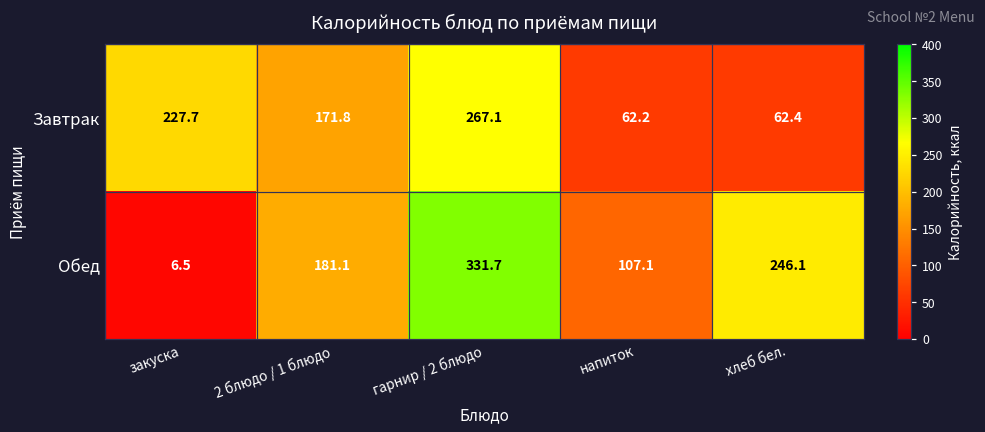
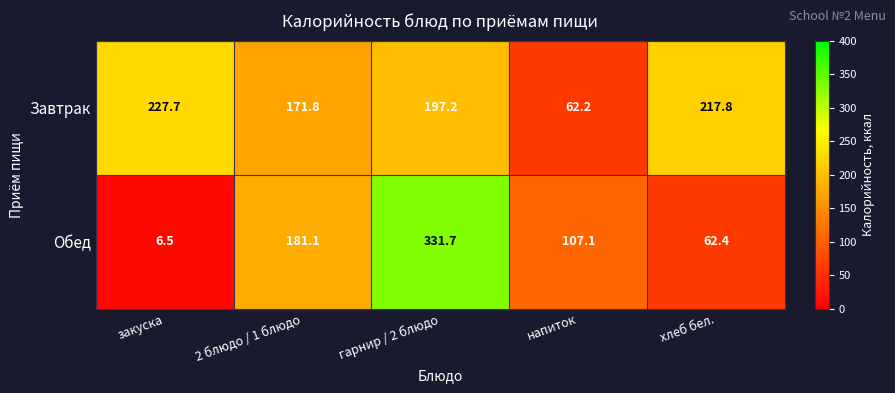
Завтрак, гарнир / 2 блюдо: 267.1 -> 197.2
Завтрак, хлеб бел.: 62.4 -> 217.8
Обед, хлеб бел.: 246.1 -> 62.4
